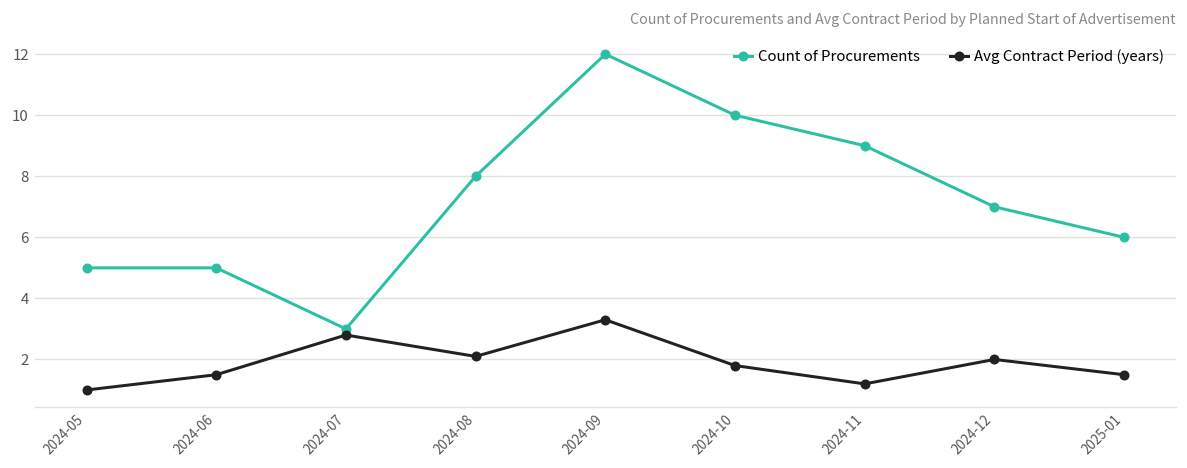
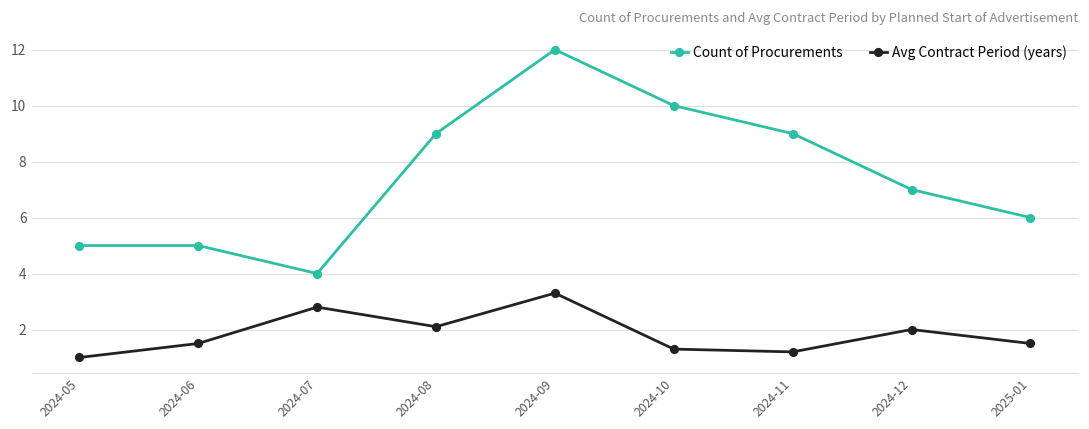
Count of Procurements, 2024-07: 3 -> 4
Count of Procurements, 2024-08: 8 -> 9
Avg Contract Period (years), 2024-10: 1.8 -> 1.3
